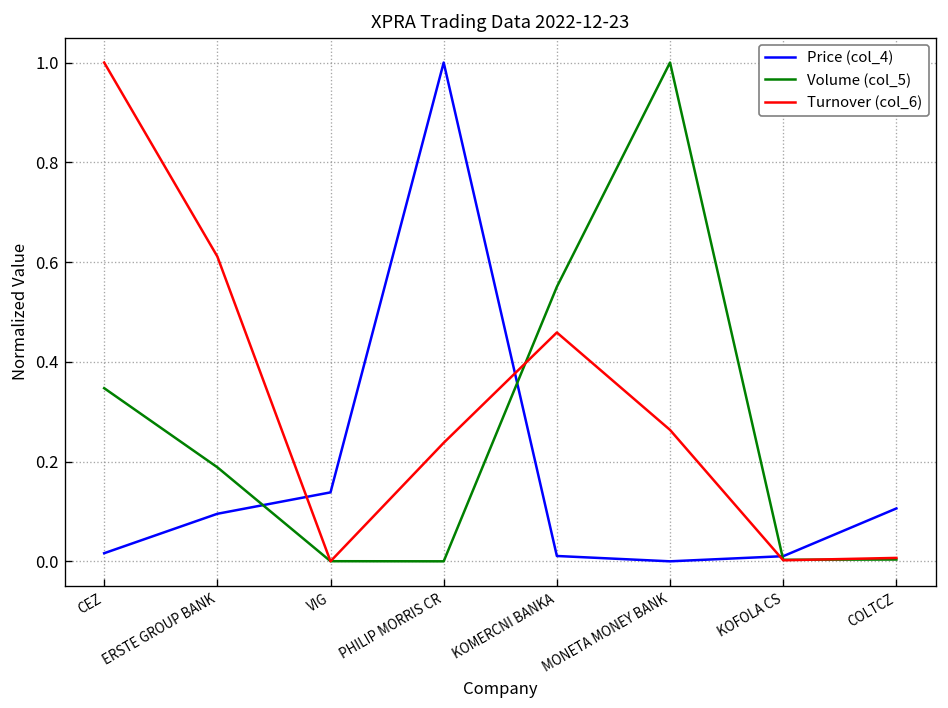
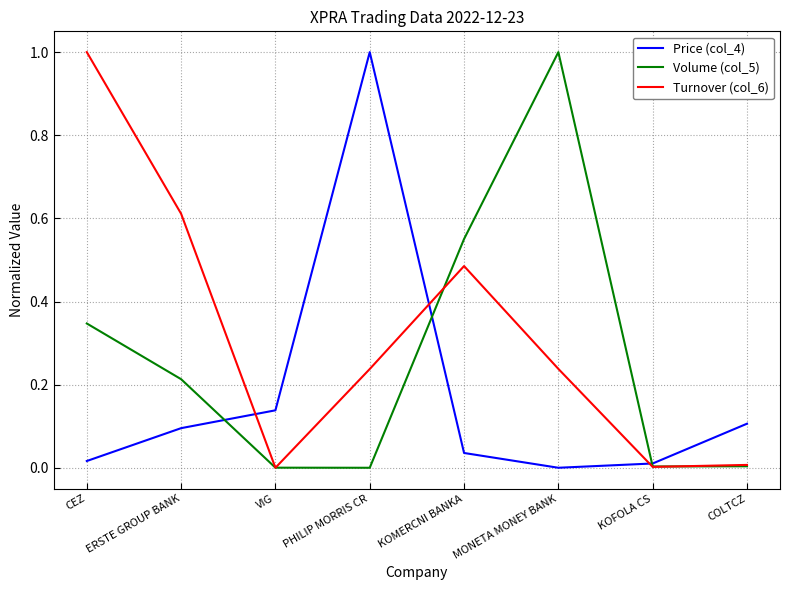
Volume (col_5), ERSTE GROUP BANK: 0.19 -> 0.21
Price (col_4), KOMERCNI BANKA: 0.01 -> 0.04
Turnover (col_6), KOMERCNI BANKA: 0.46 -> 0.49
Turnover (col_6), MONETA MONEY BANK: 0.26 -> 0.24
